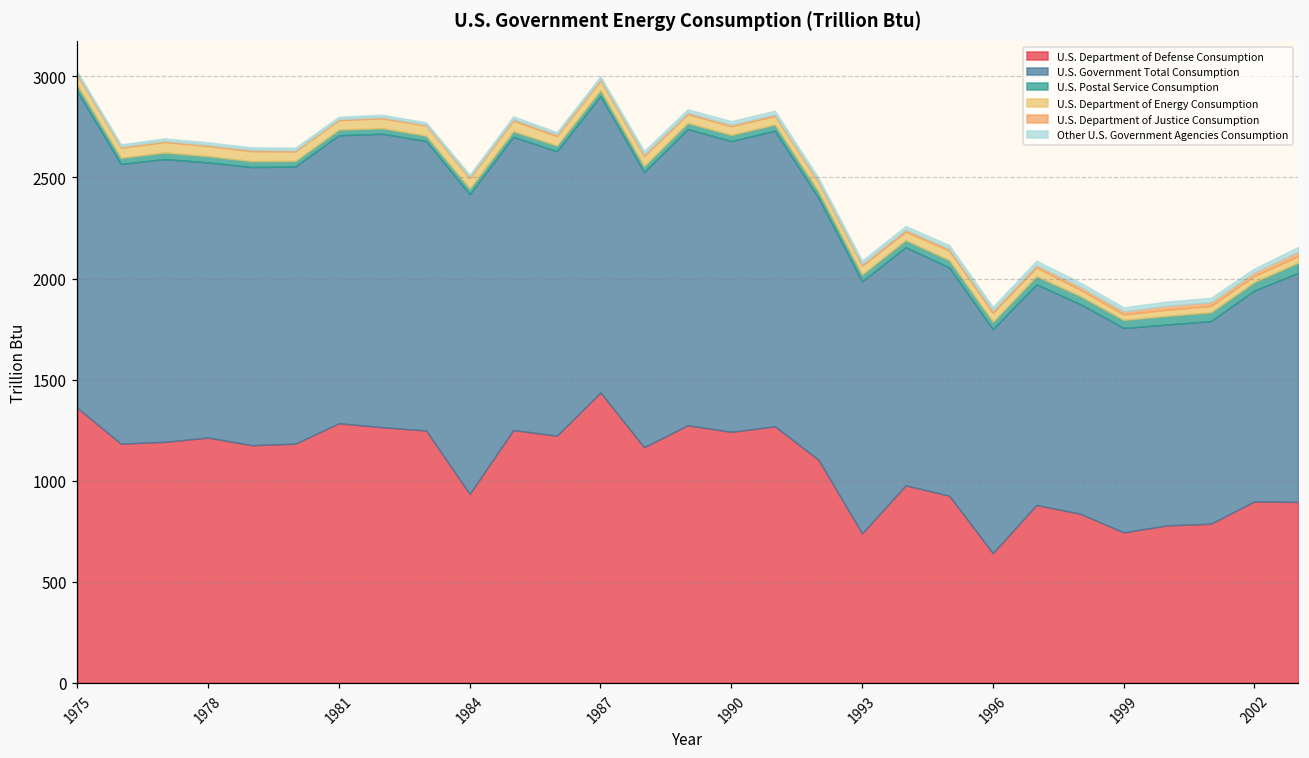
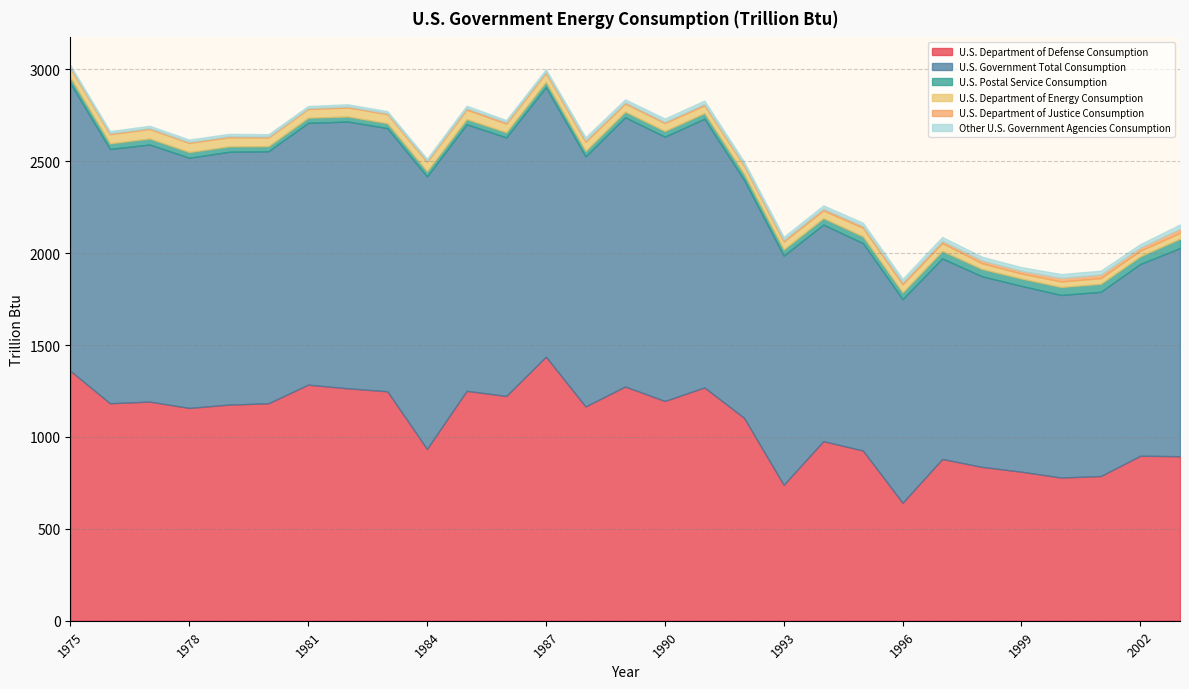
U.S. Department of Defense Consumption, 1978: 1210 -> 1160
U.S. Department of Defense Consumption, 1990: 1240 -> 1200
U.S. Department of Defense Consumption, 1999: 740 -> 810
